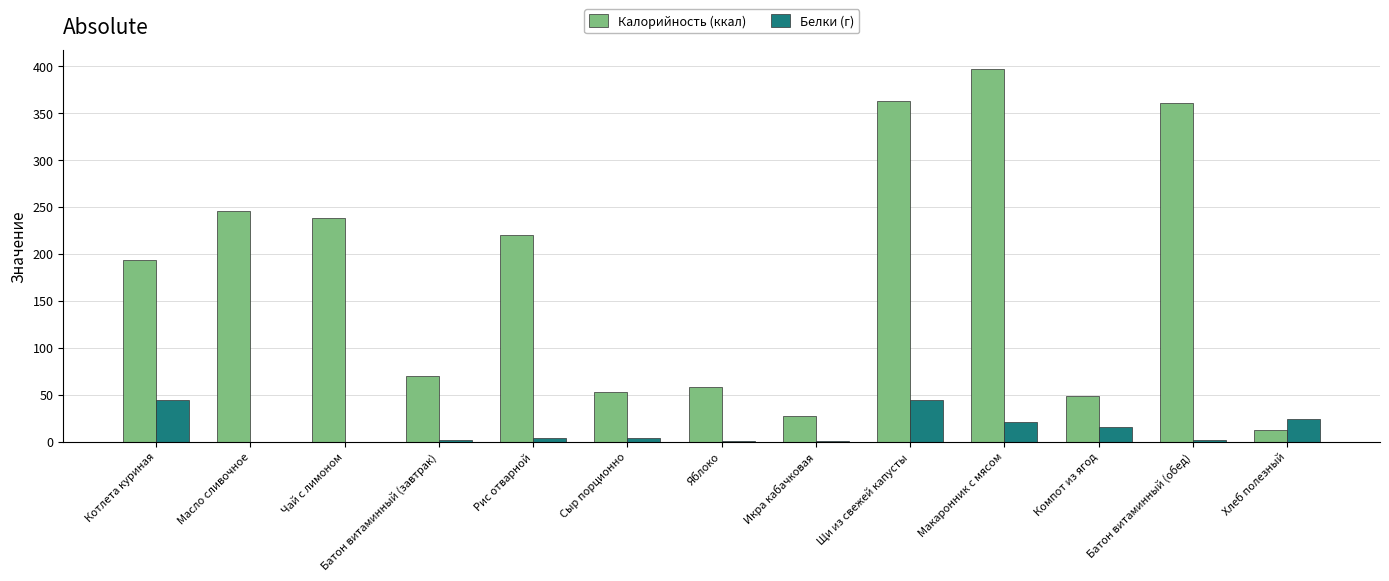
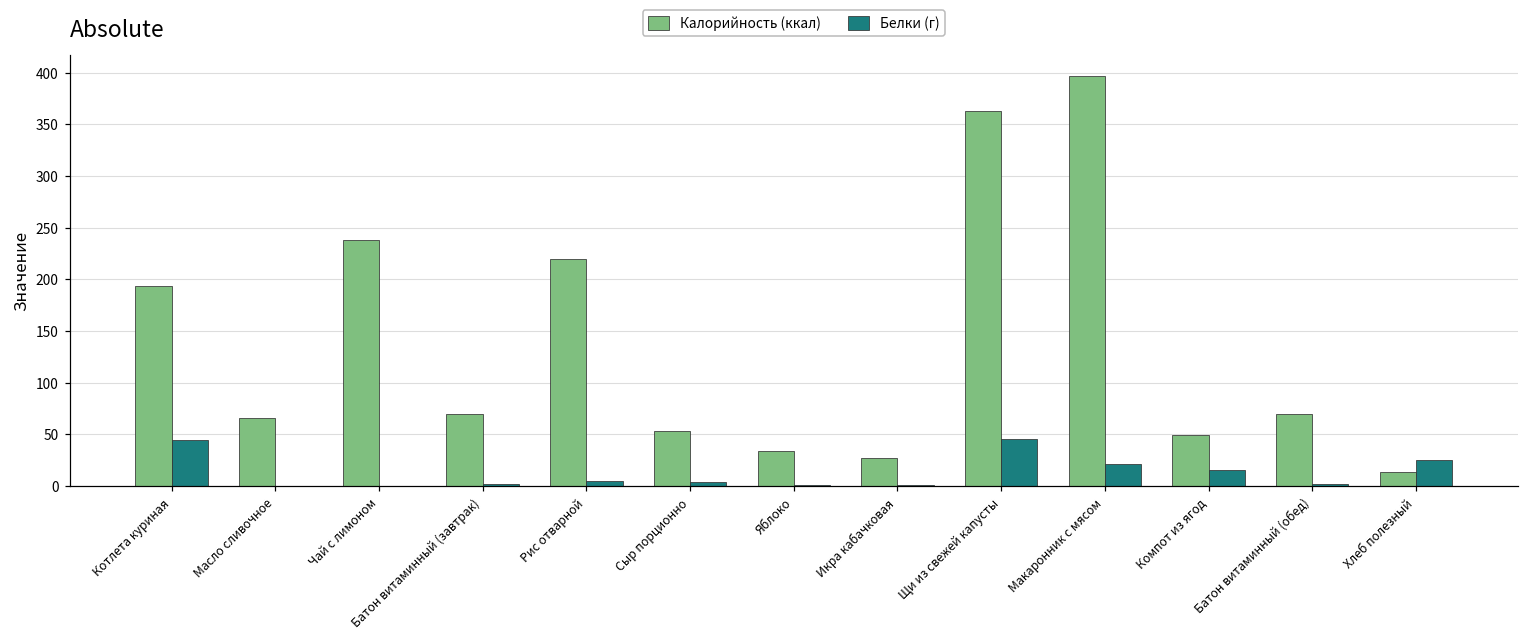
Калорийность (ккал), Масло сливочное: 250 -> 70
Калорийность (ккал), Яблоко: 60 -> 30
Калорийность (ккал), Батон витаминный (обед): 360 -> 70
